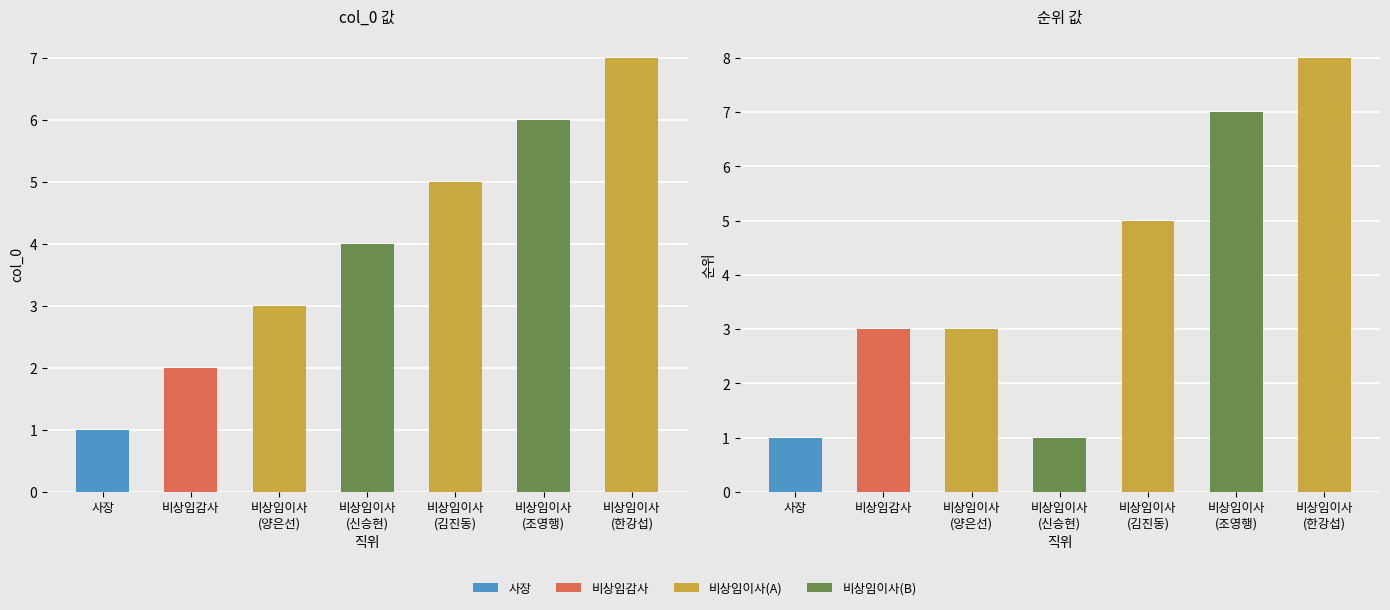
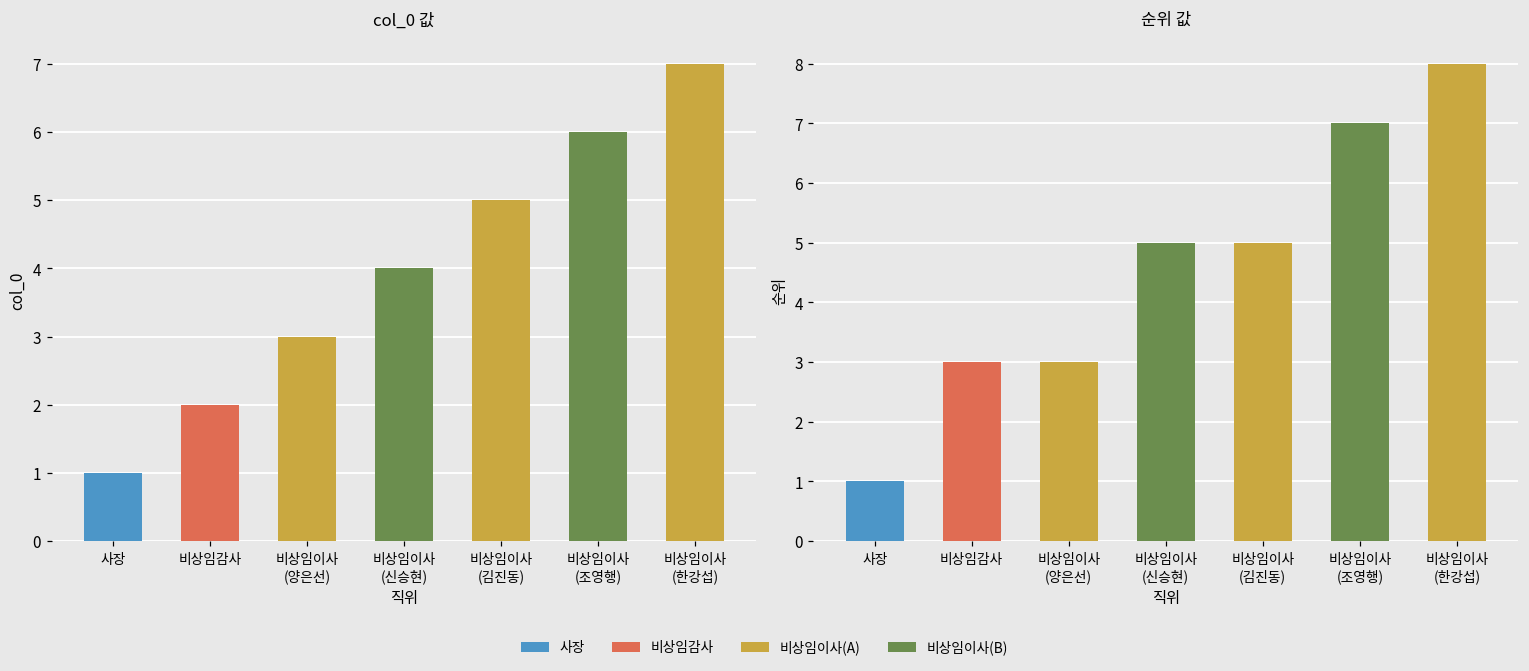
순위 값, 비상임이사 (신승현): 1 -> 5
